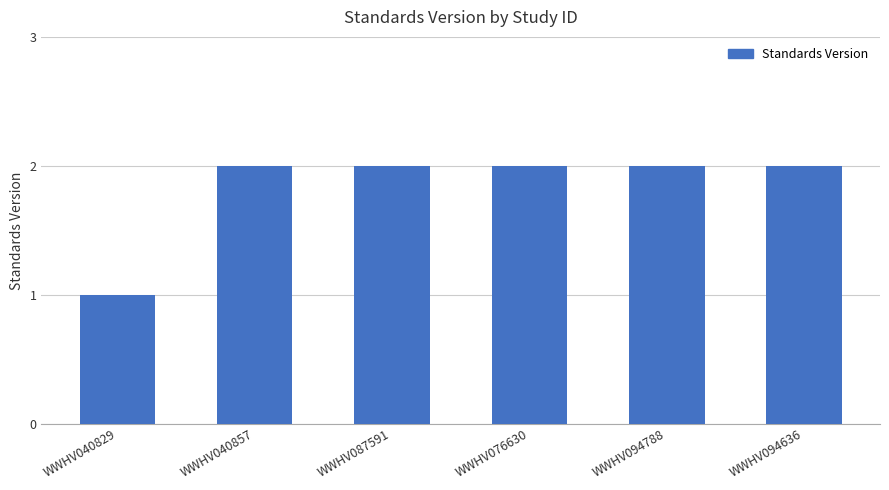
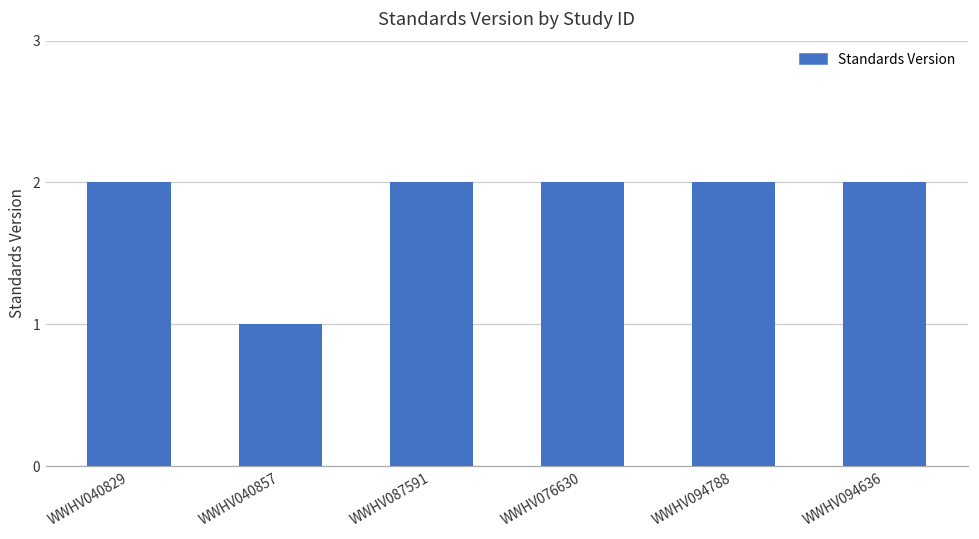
WWHV040829: 1 -> 2
WWHV040857: 2 -> 1
